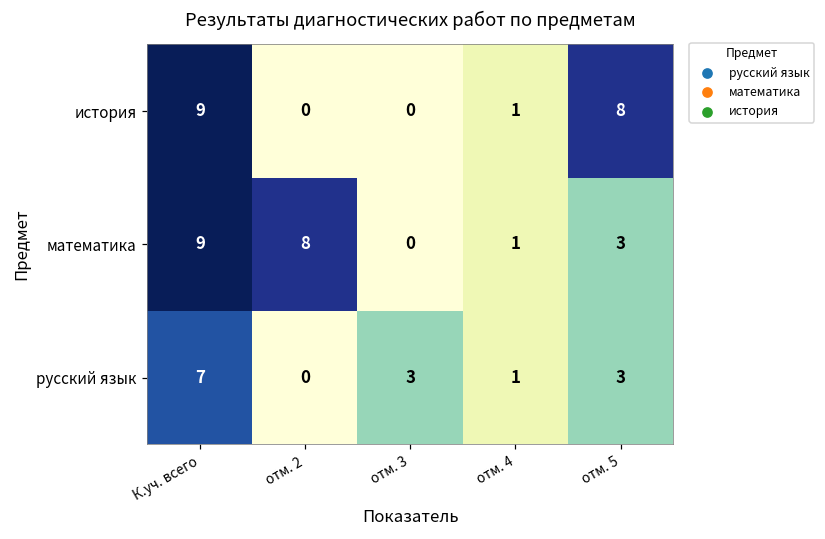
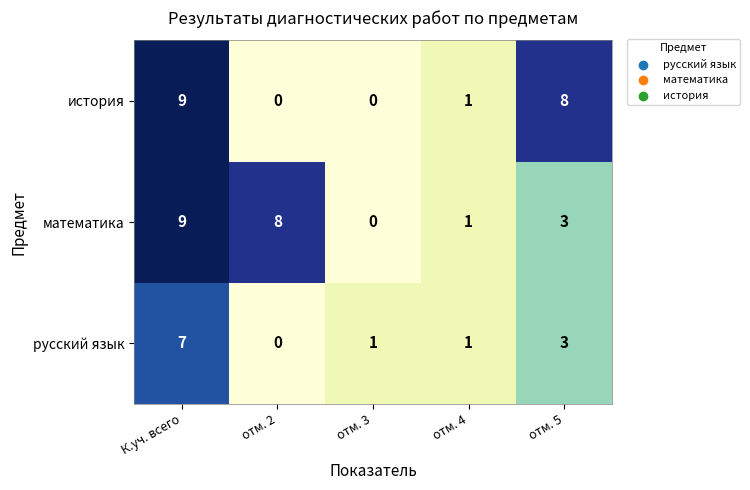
русский язык, отм. 3: 3 -> 1
